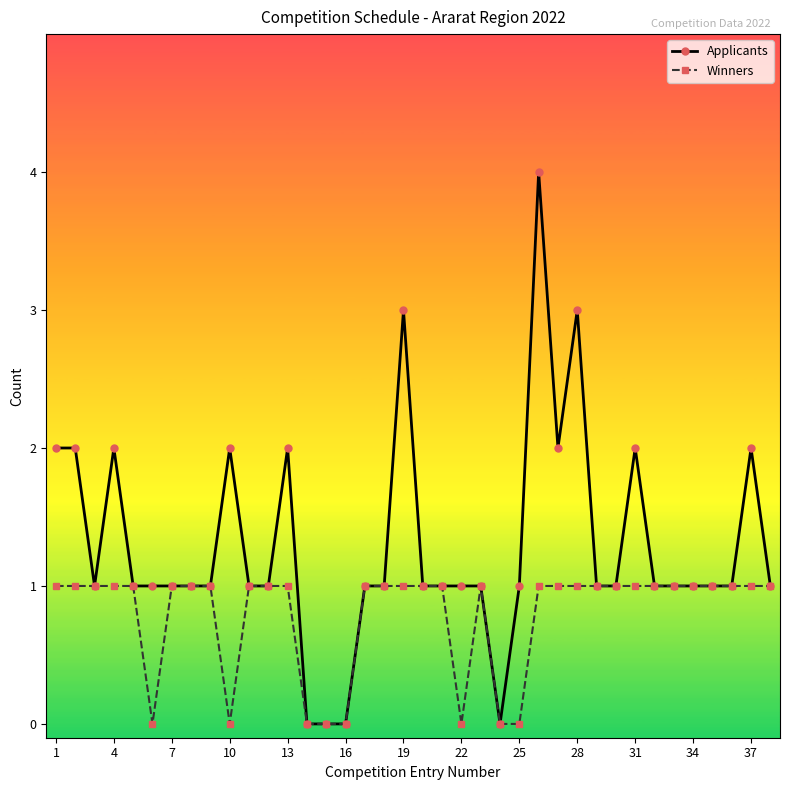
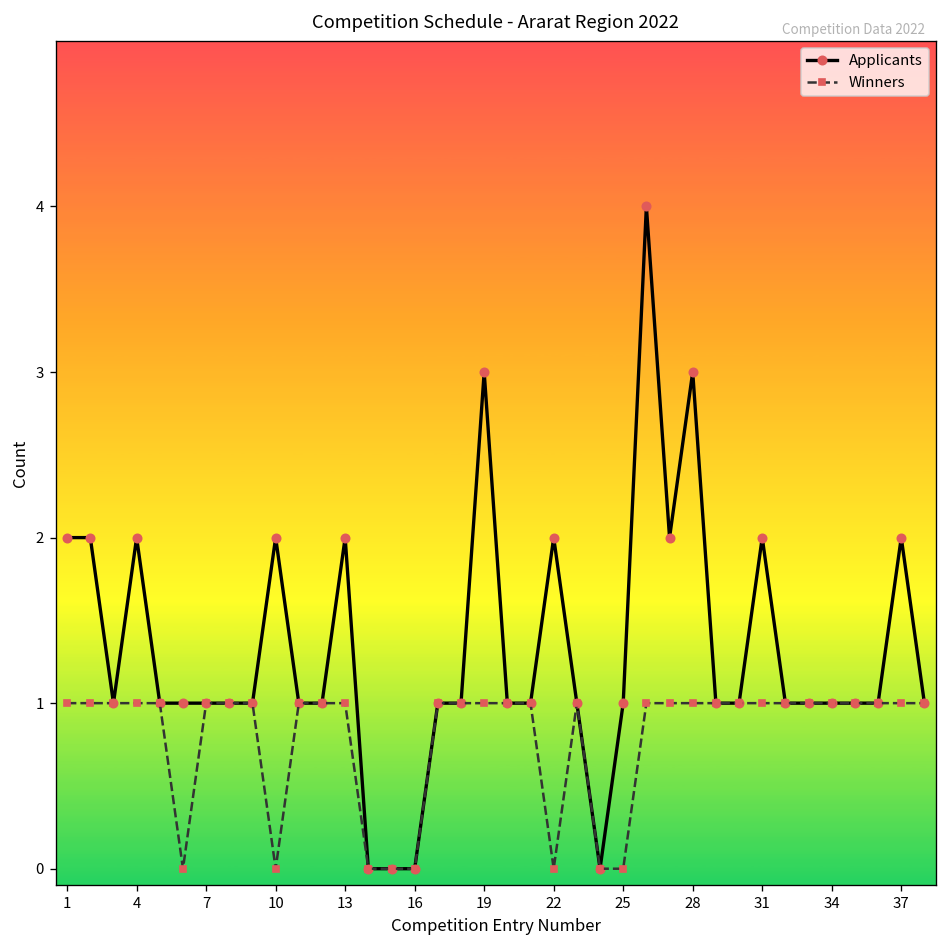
Applicants, 22: 1 -> 2
